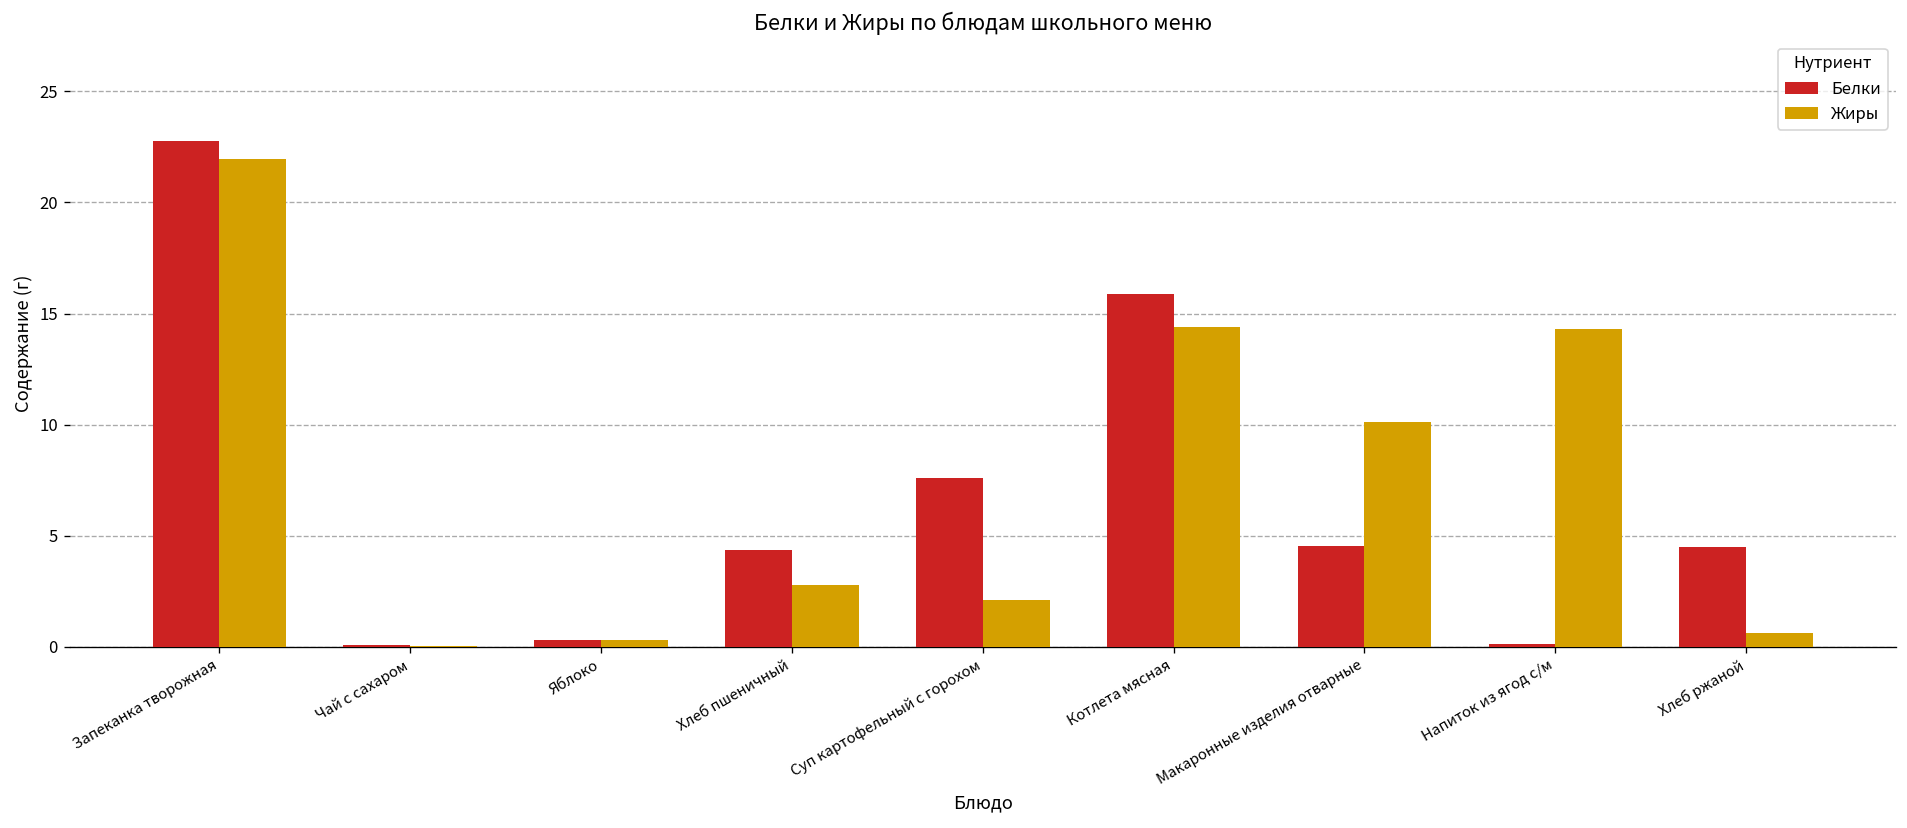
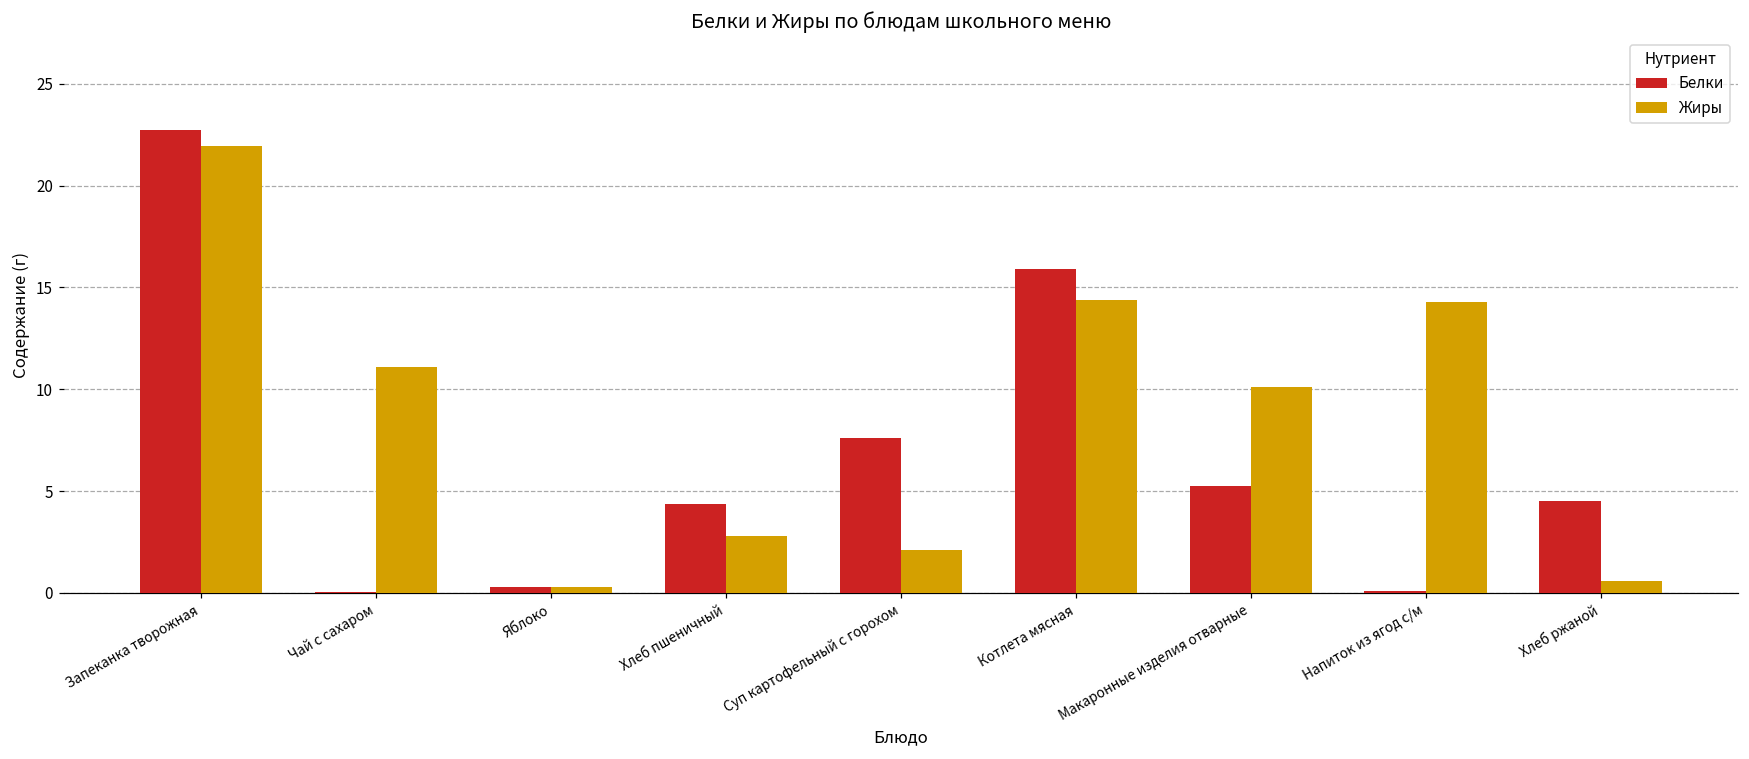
Жиры, Чай с сахаром: 0.0 -> 11.1
Белки, Макаронные изделия отварные: 4.5 -> 5.3
